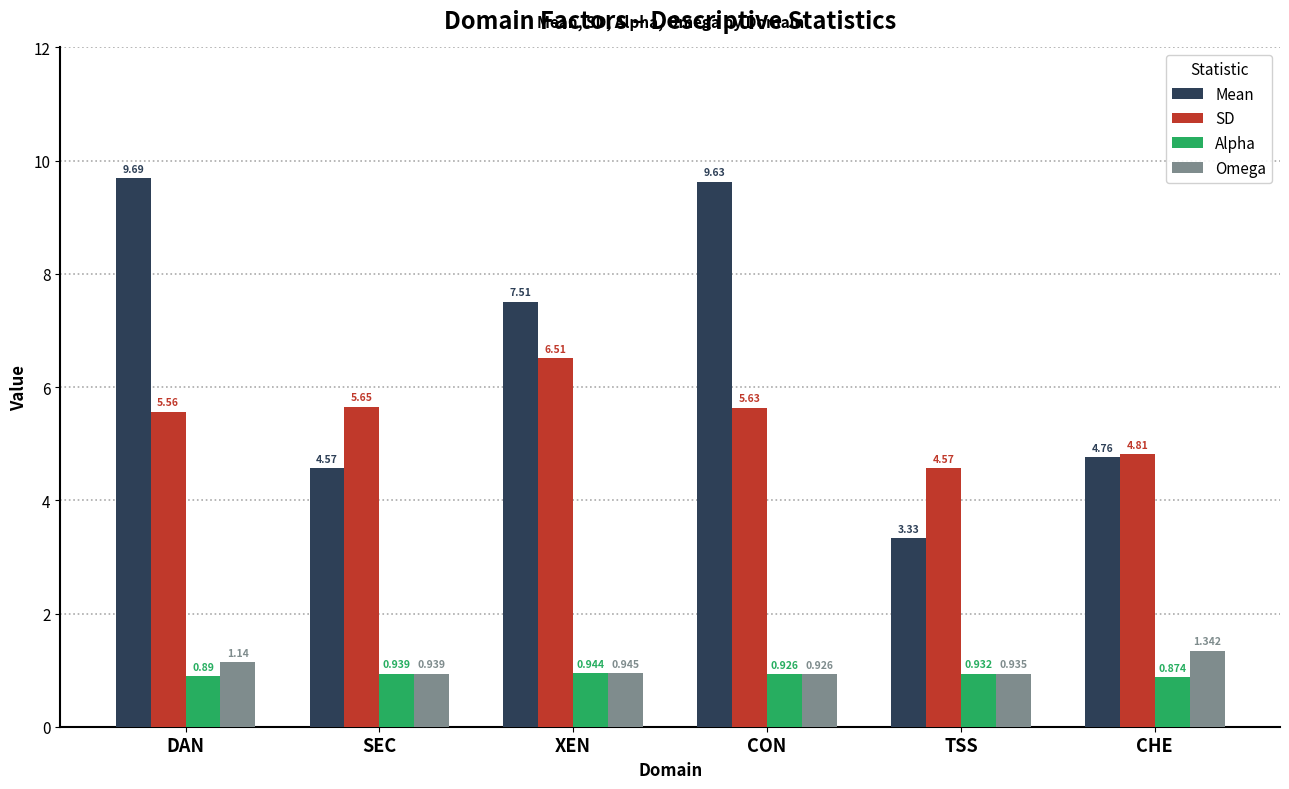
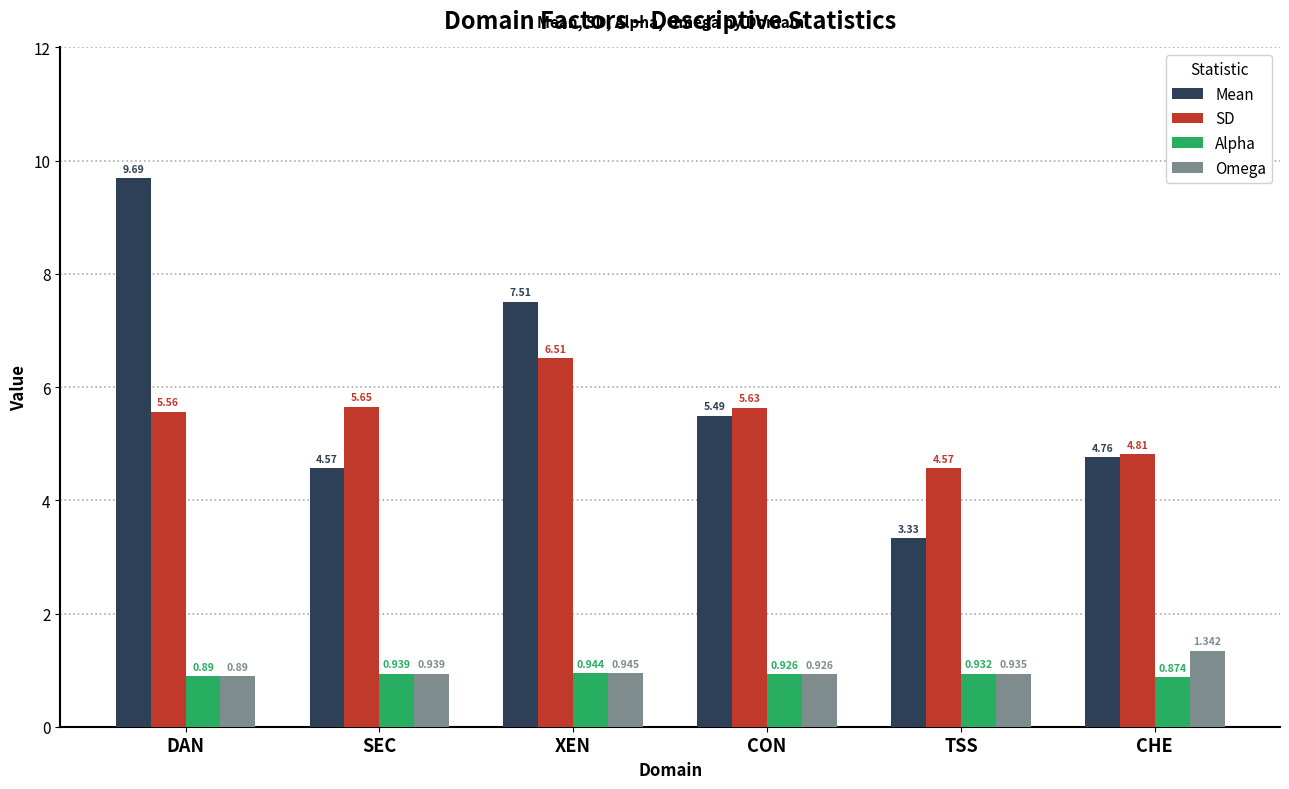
Omega, DAN: 1.14 -> 0.89
Mean, CON: 9.63 -> 5.49
